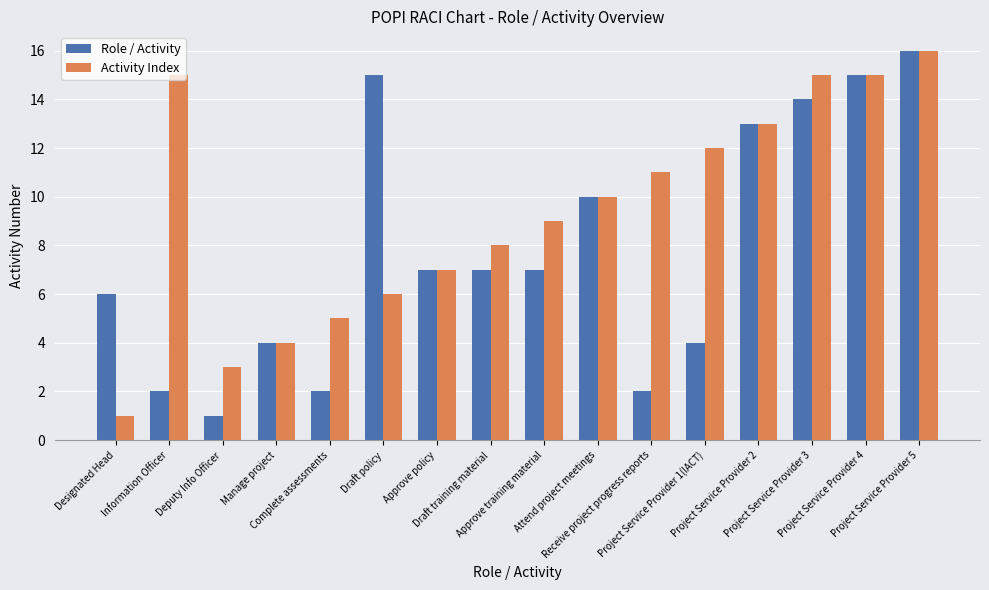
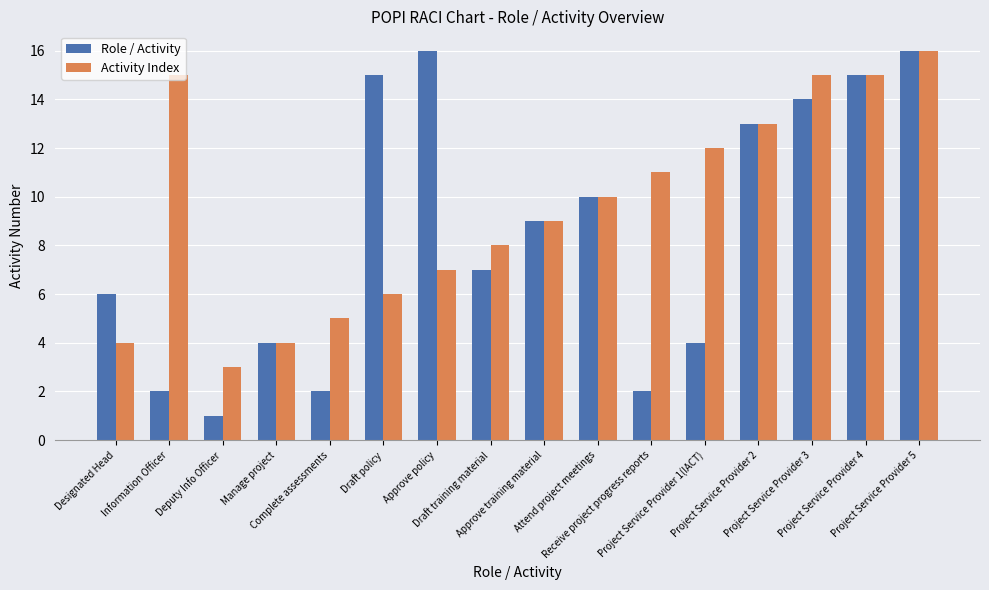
Activity Index, Designated Head: 1 -> 4
Role / Activity, Approve policy: 7 -> 16
Role / Activity, Approve training material: 7 -> 9
